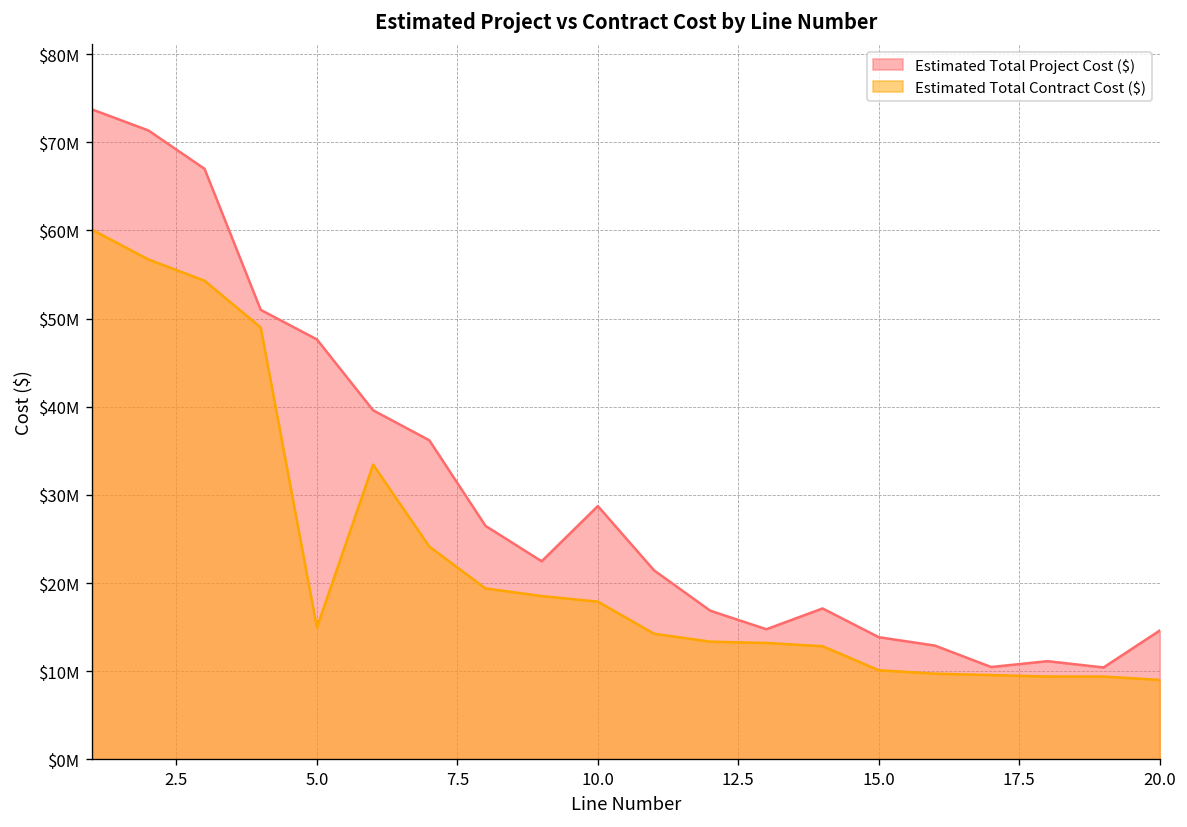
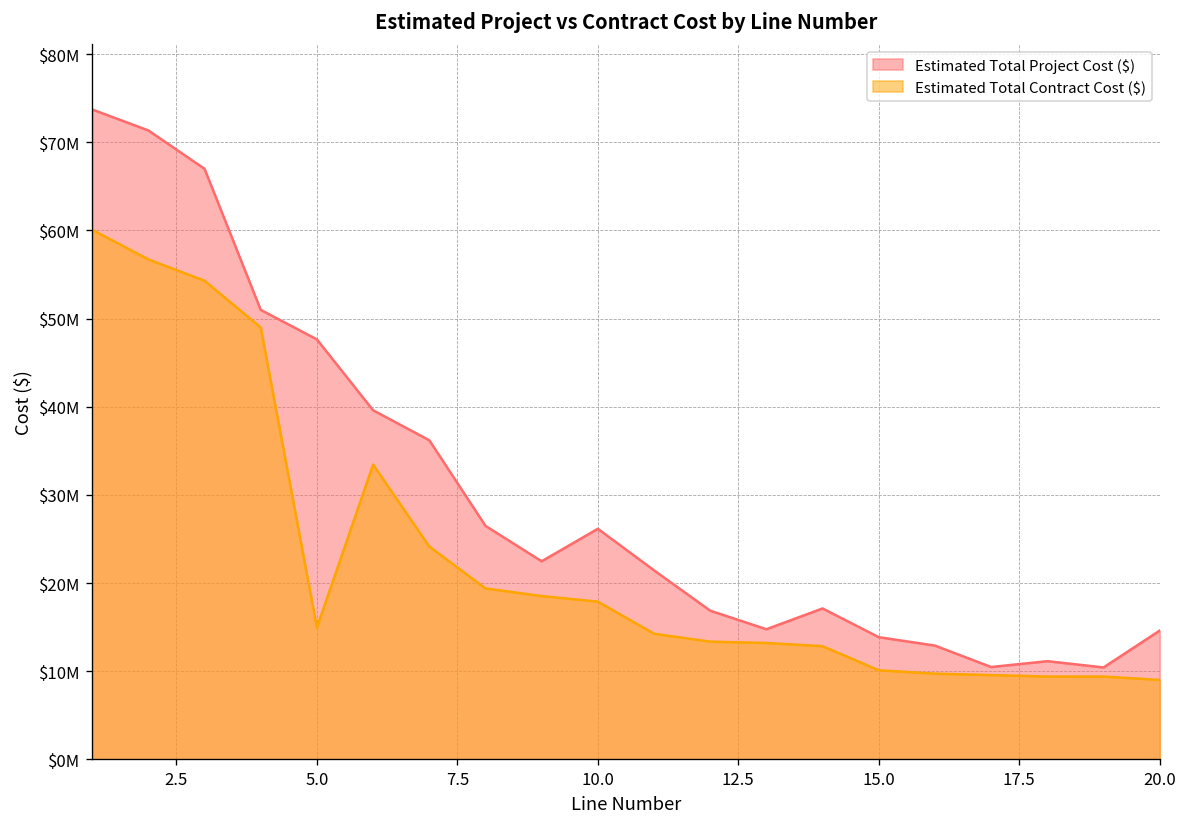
Estimated Total Project Cost ($), 10.0: $29000000 -> $26000000
